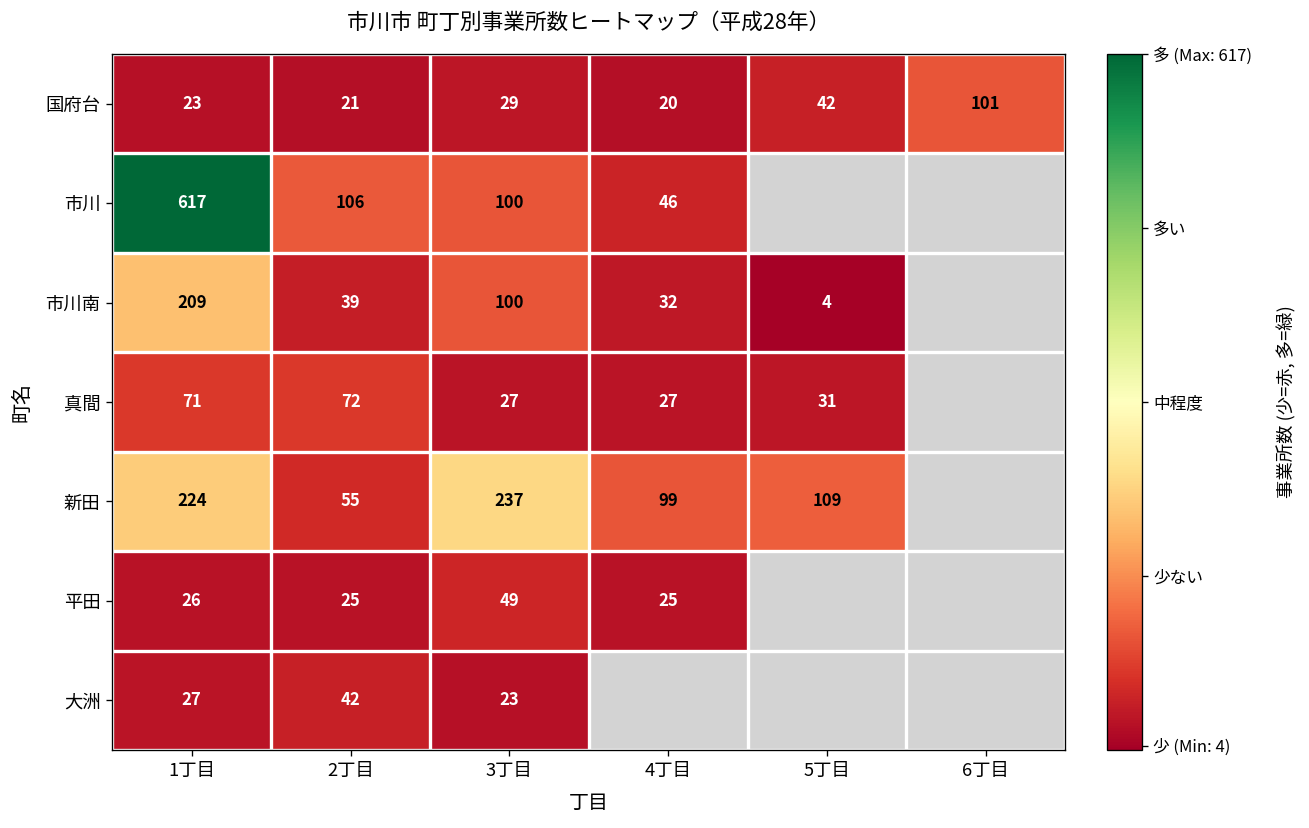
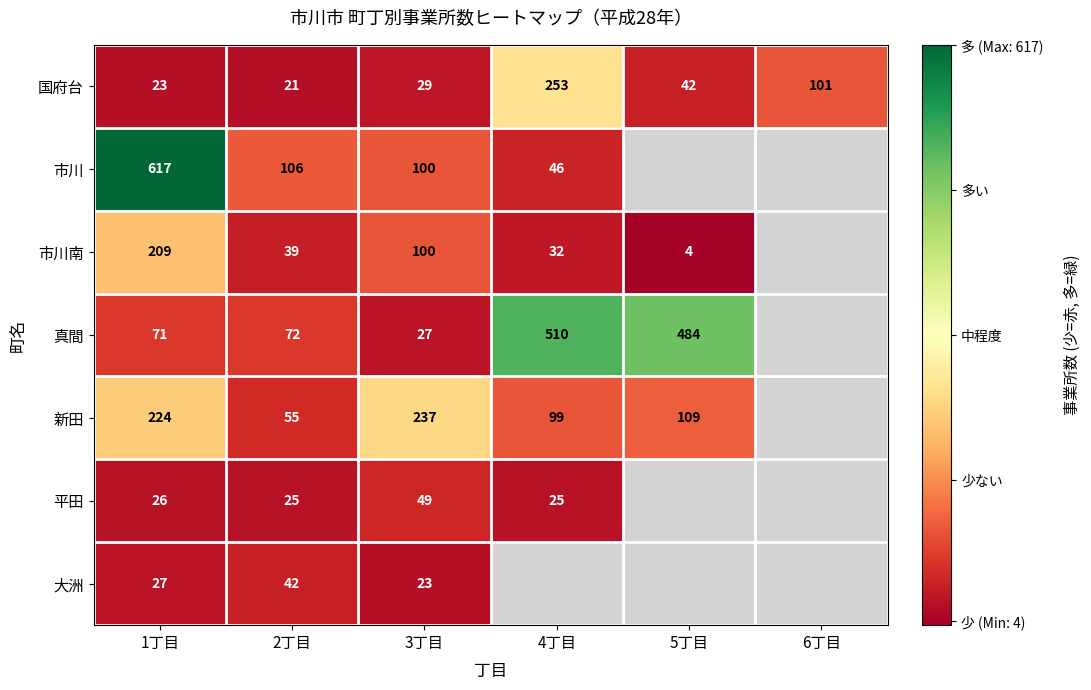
国府台, 4丁目: 20 -> 253
真間, 4丁目: 27 -> 510
真間, 5丁目: 31 -> 484
